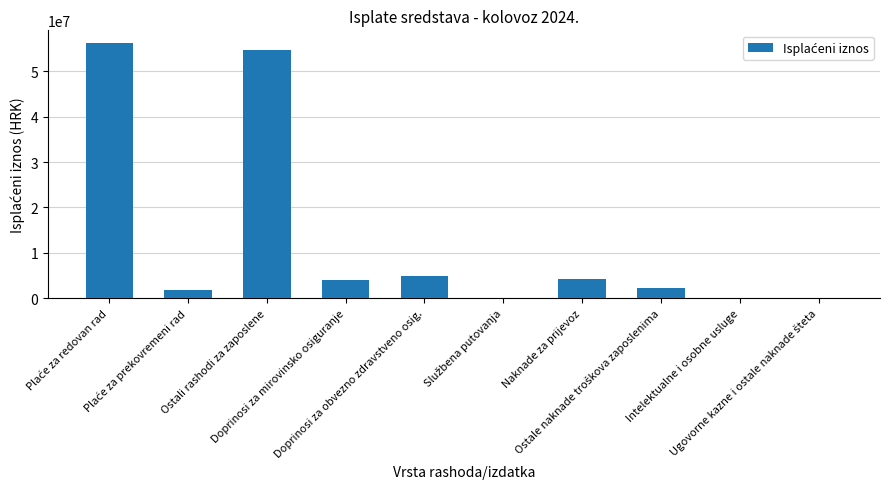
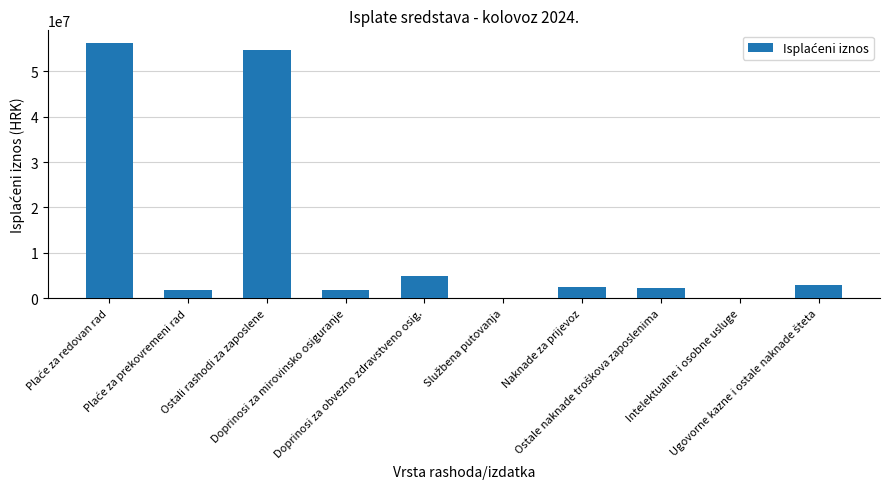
Doprinosi za mirovinsko osiguranje: 4000000 -> 2000000
Naknade za prijevoz: 4000000 -> 2000000
Ugovorne kazne i ostale naknade šteta: 0 -> 3000000
